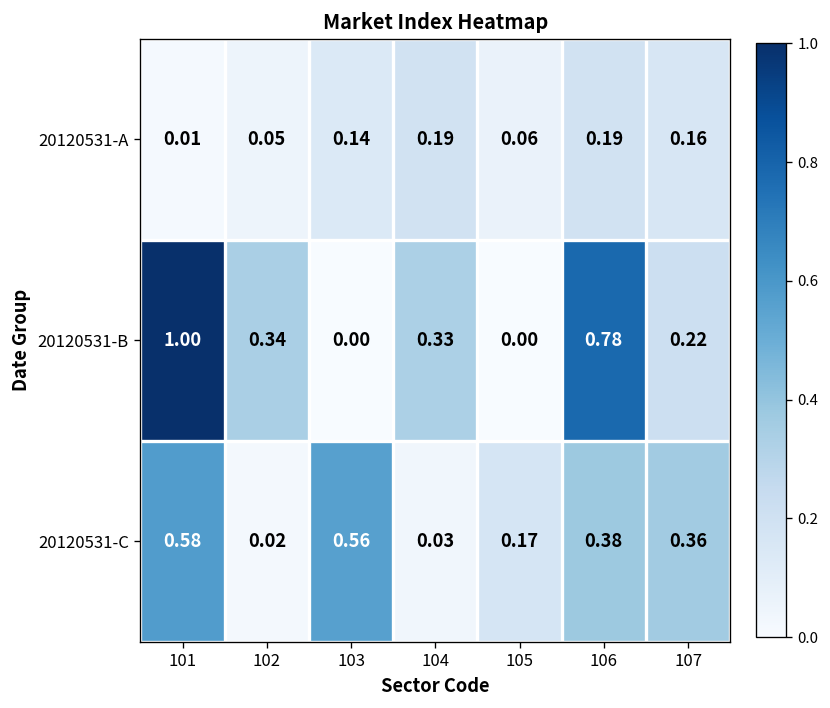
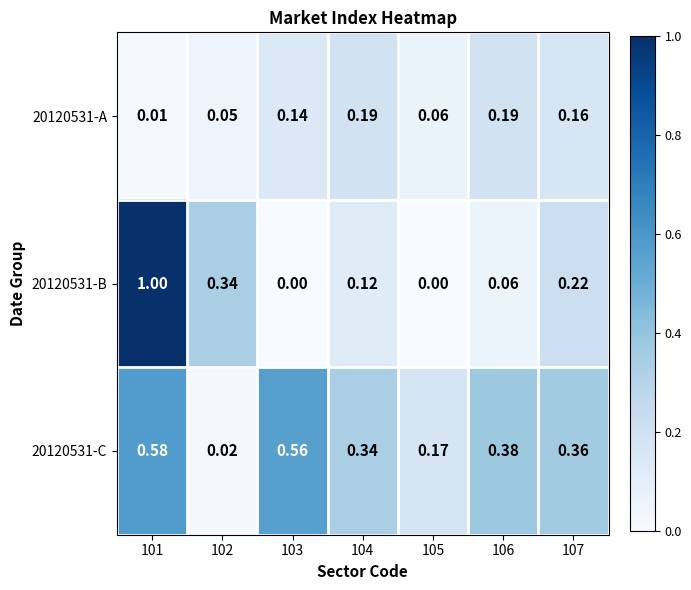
20120531-B, 104: 0.33 -> 0.12
20120531-B, 106: 0.78 -> 0.06
20120531-C, 104: 0.03 -> 0.34
